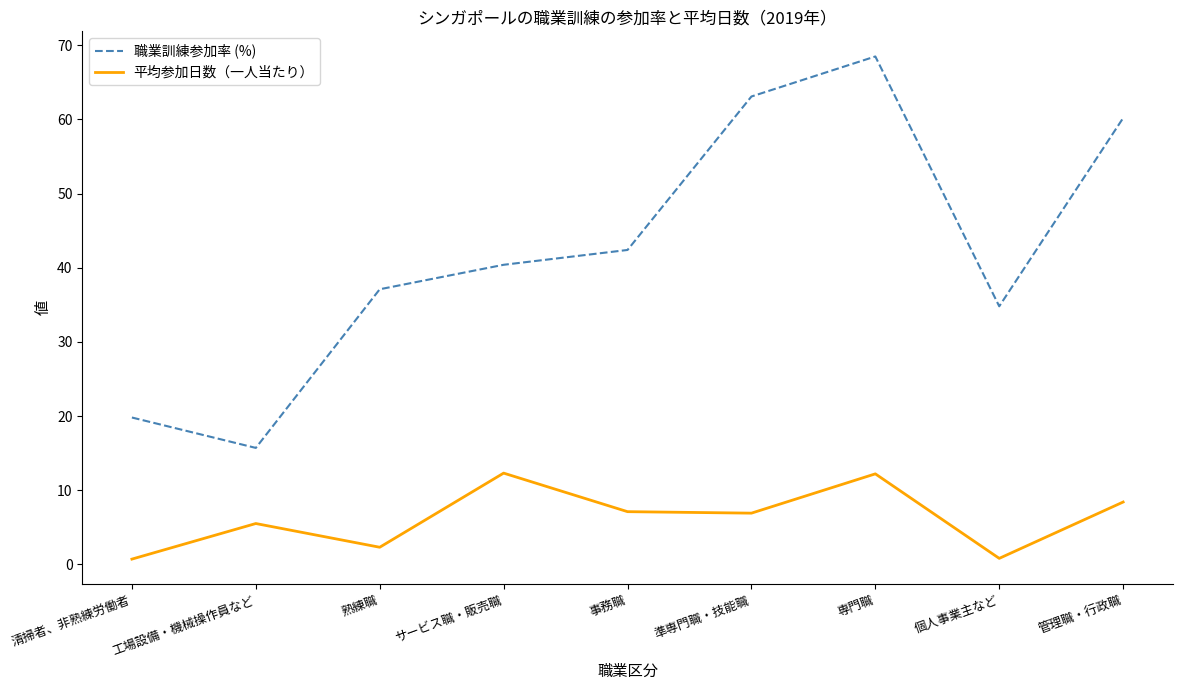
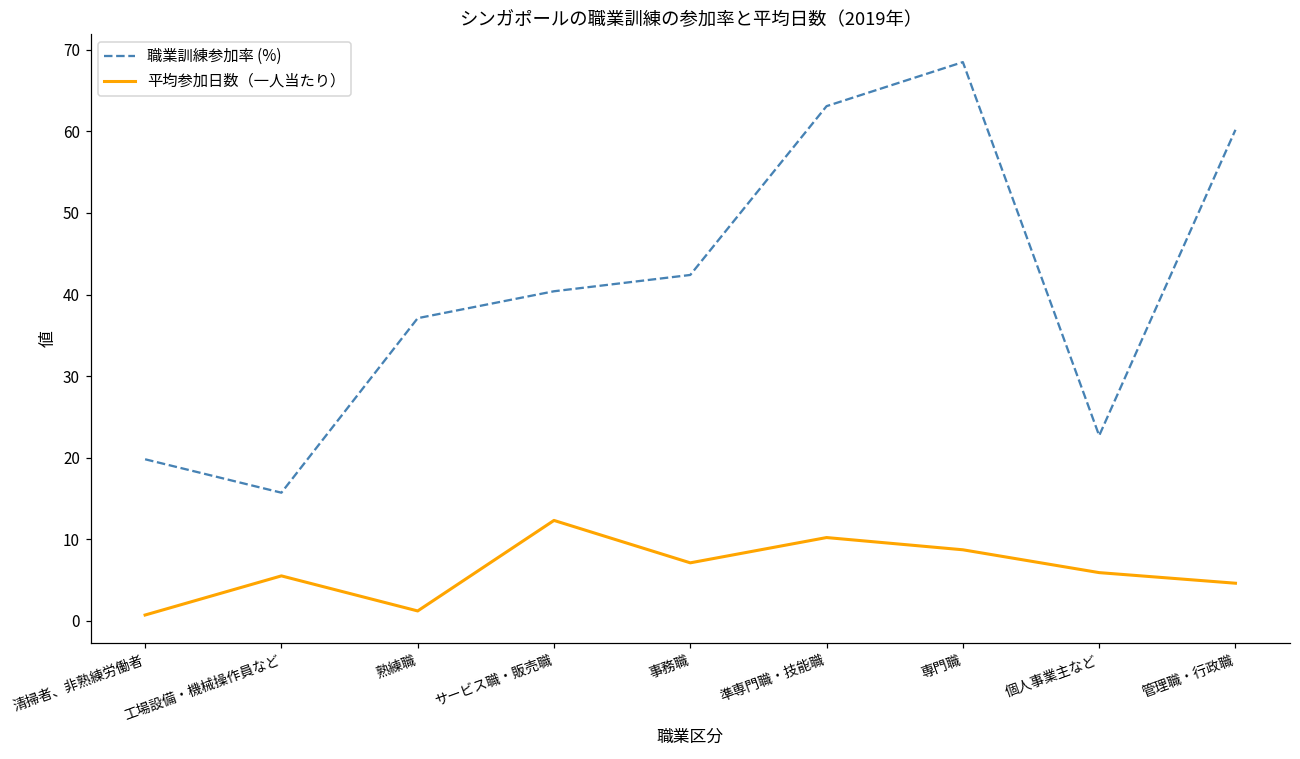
平均参加日数（一人当たり）, 熟練職: 2 -> 1
平均参加日数（一人当たり）, 準専門職・技能職: 7 -> 10
平均参加日数（一人当たり）, 専門職: 12 -> 9
職業訓練参加率 (%), 個人事業主など: 35 -> 23
平均参加日数（一人当たり）, 個人事業主など: 1 -> 6
平均参加日数（一人当たり）, 管理職・行政職: 8 -> 5
